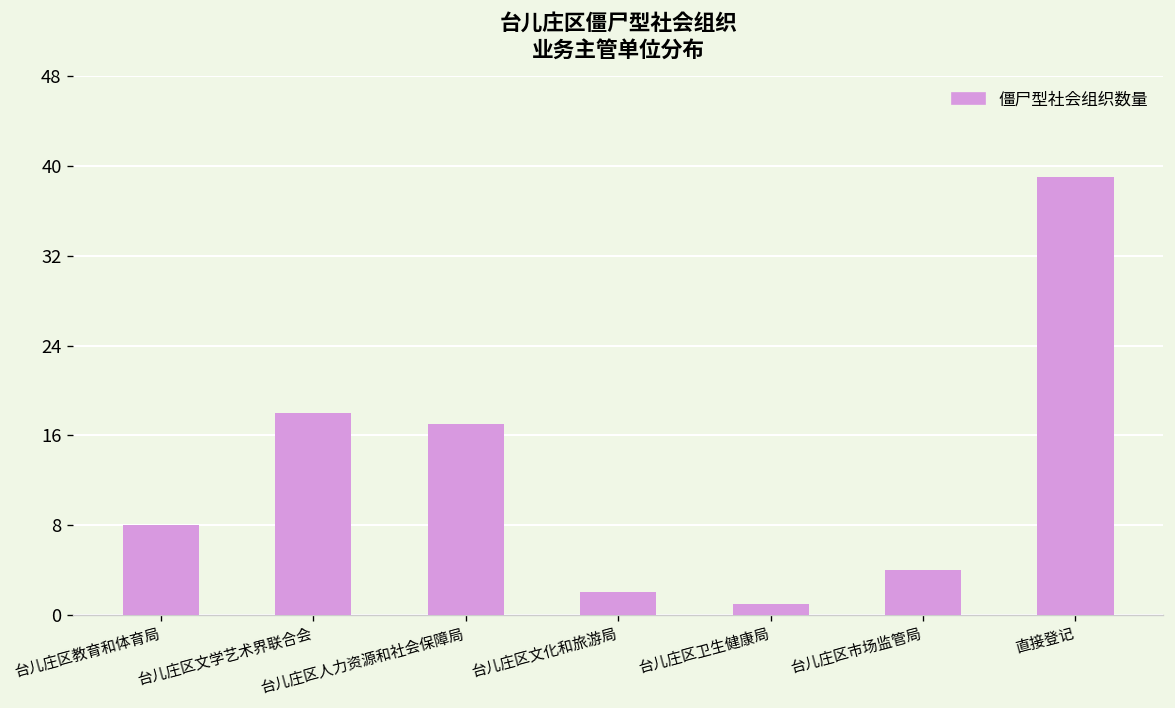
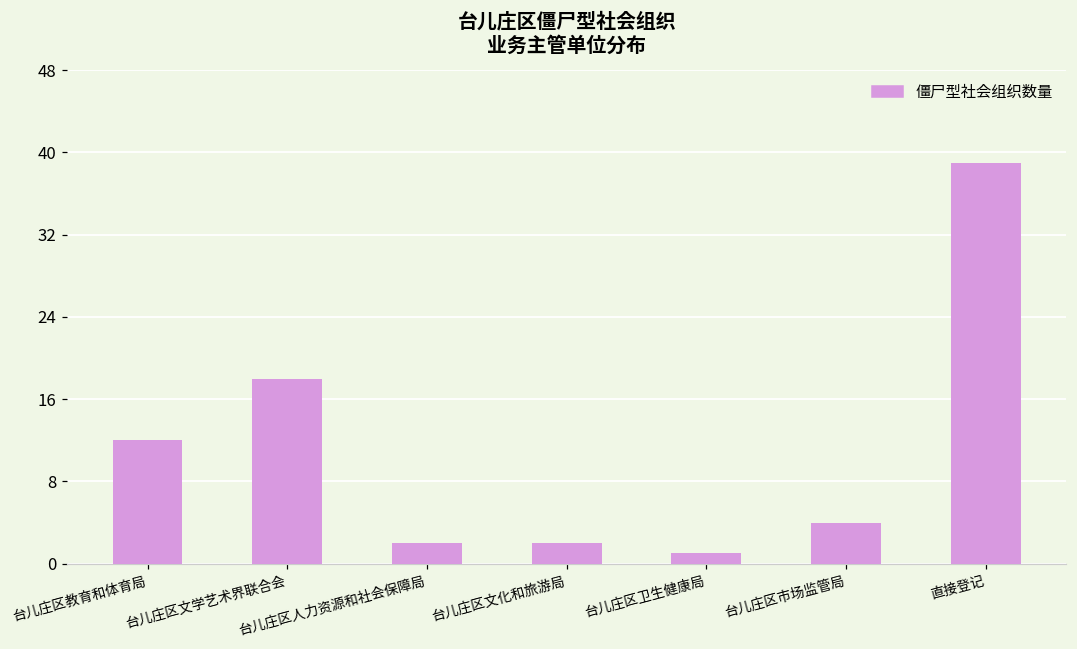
台儿庄区教育和体育局: 8 -> 12
台儿庄区人力资源和社会保障局: 17 -> 2
